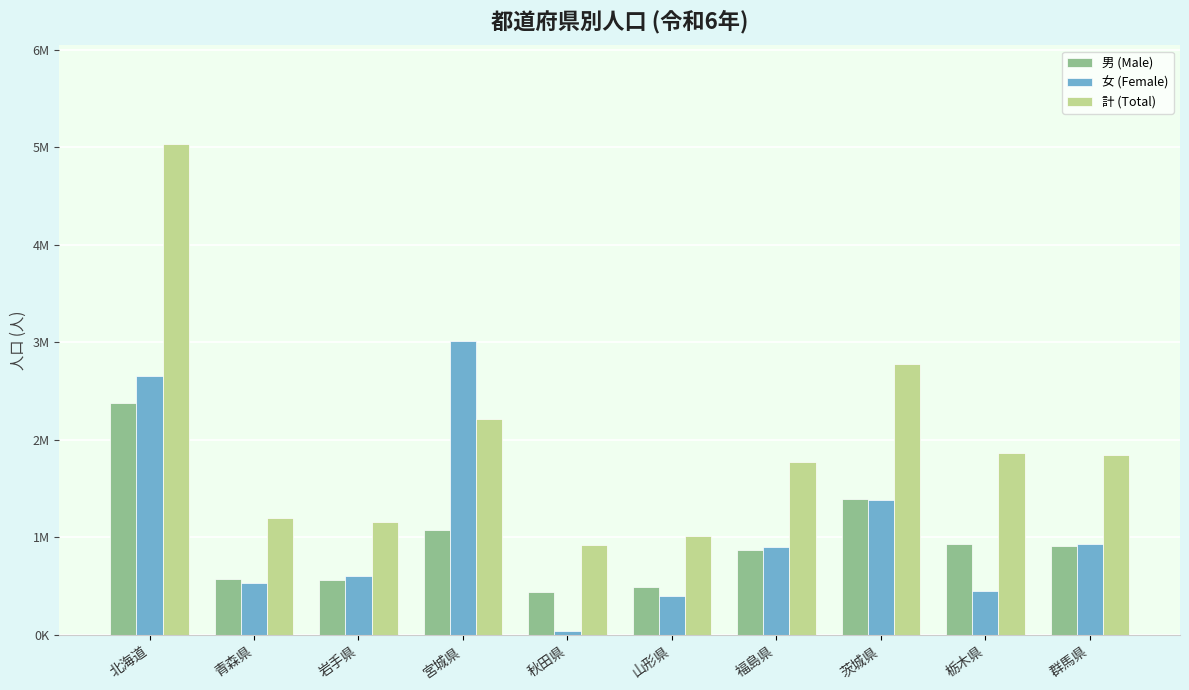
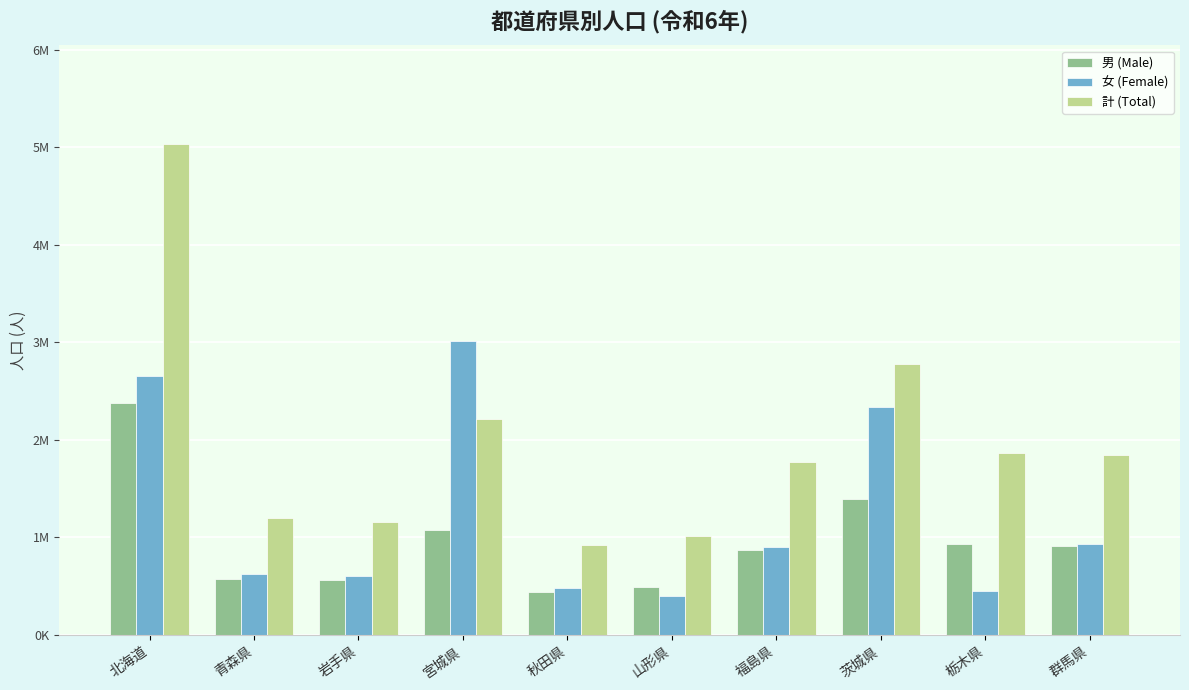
女 (Female), 青森県: 500000 -> 600000
女 (Female), 秋田県: 0 -> 500000
女 (Female), 茨城県: 1400000 -> 2300000
